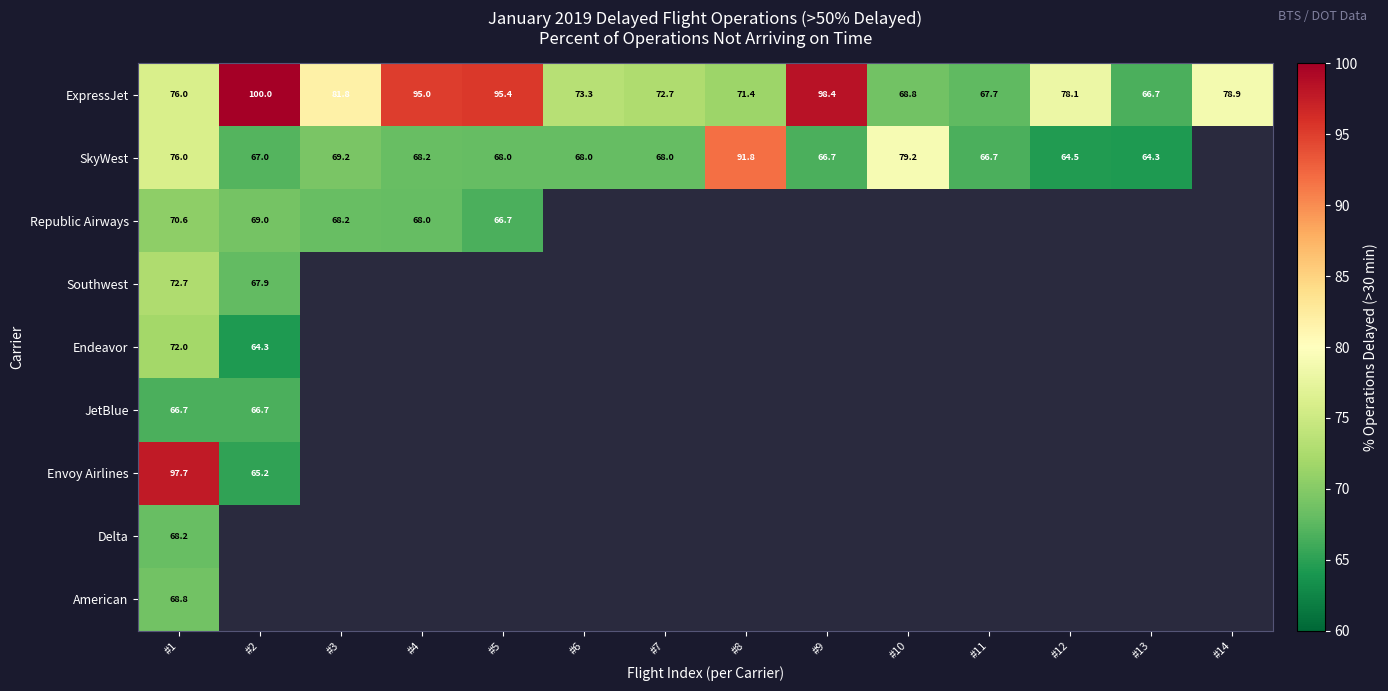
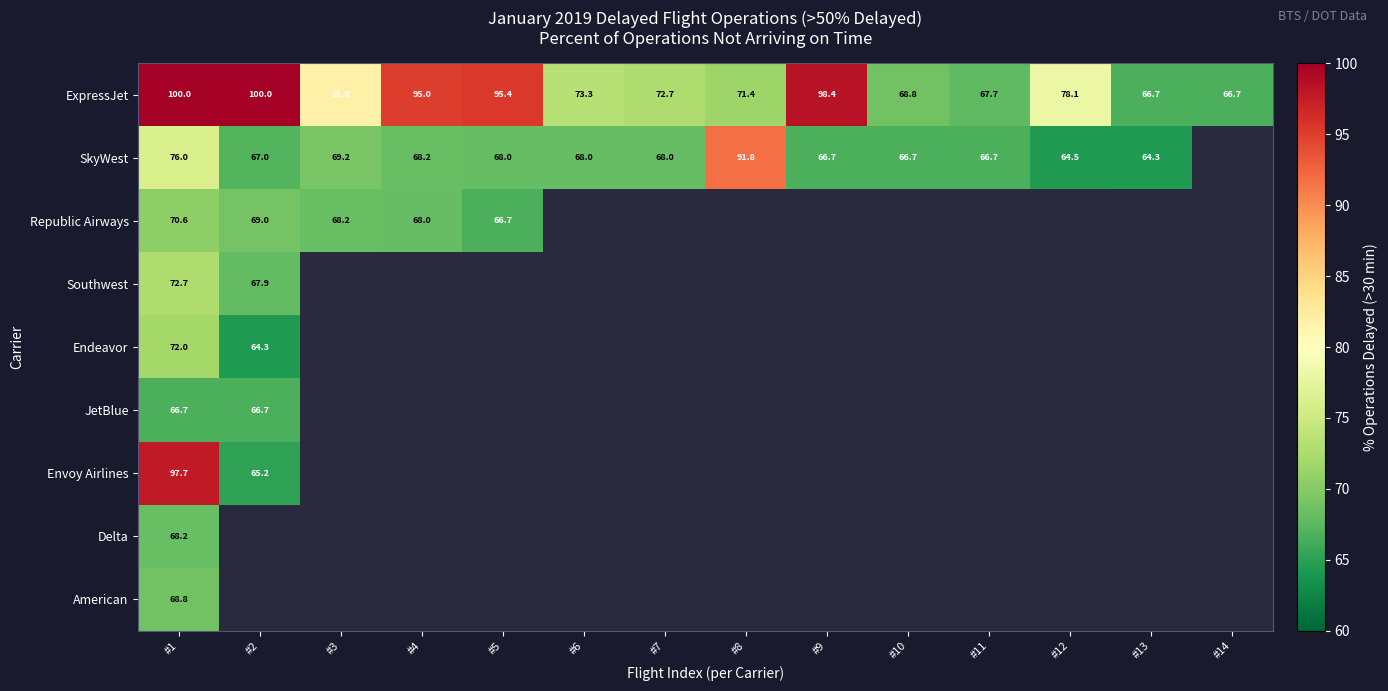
ExpressJet, #1: 76.0 -> 100.0
ExpressJet, #14: 78.9 -> 66.7
SkyWest, #10: 79.2 -> 66.7
